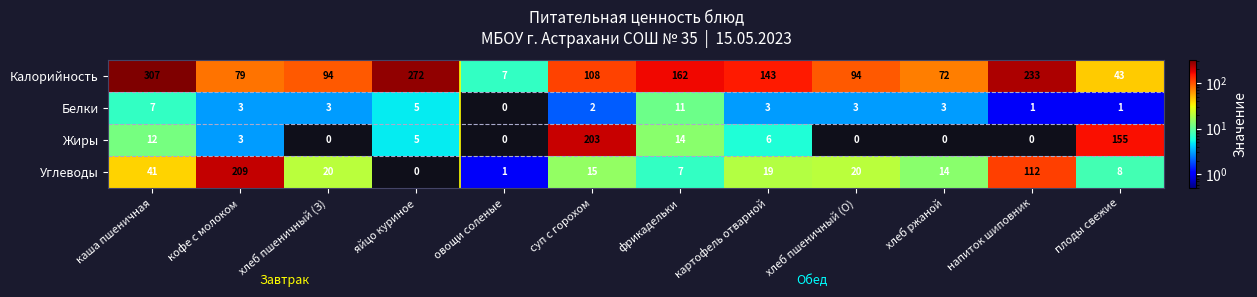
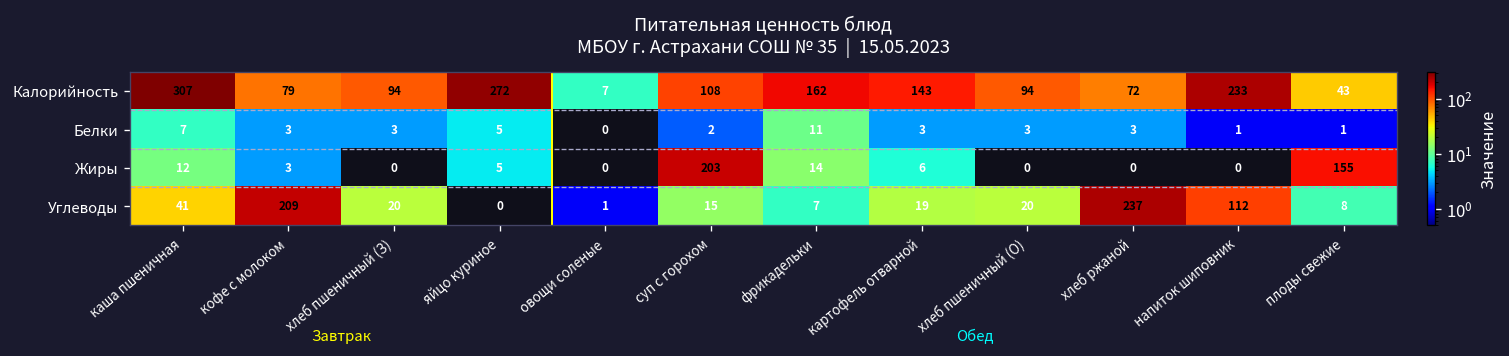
Углеводы, хлеб ржаной: 14 -> 237
